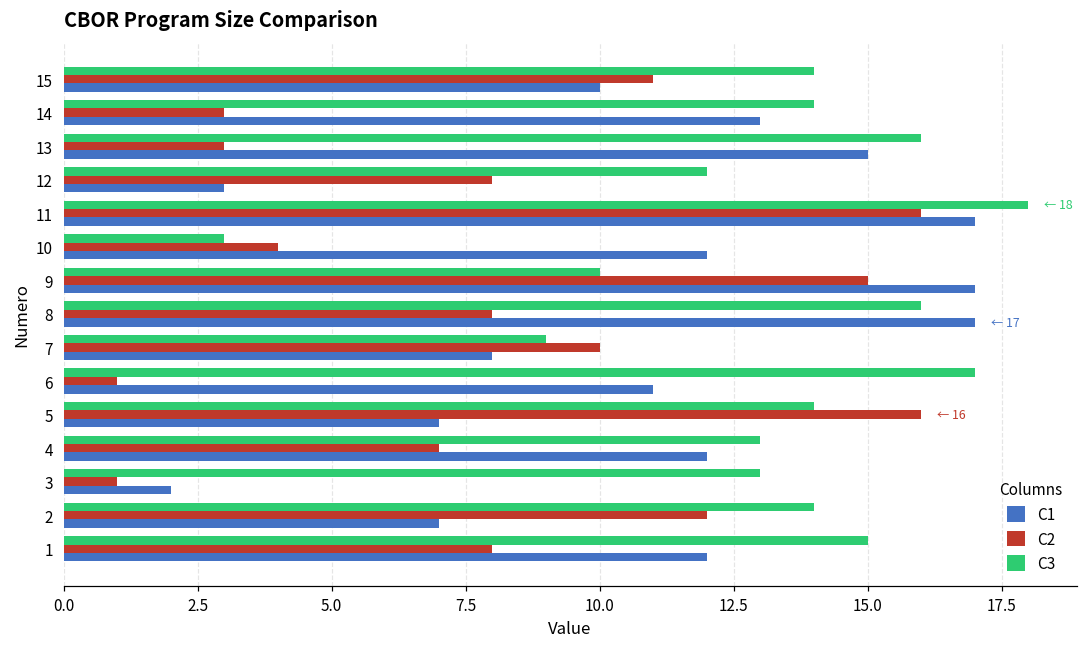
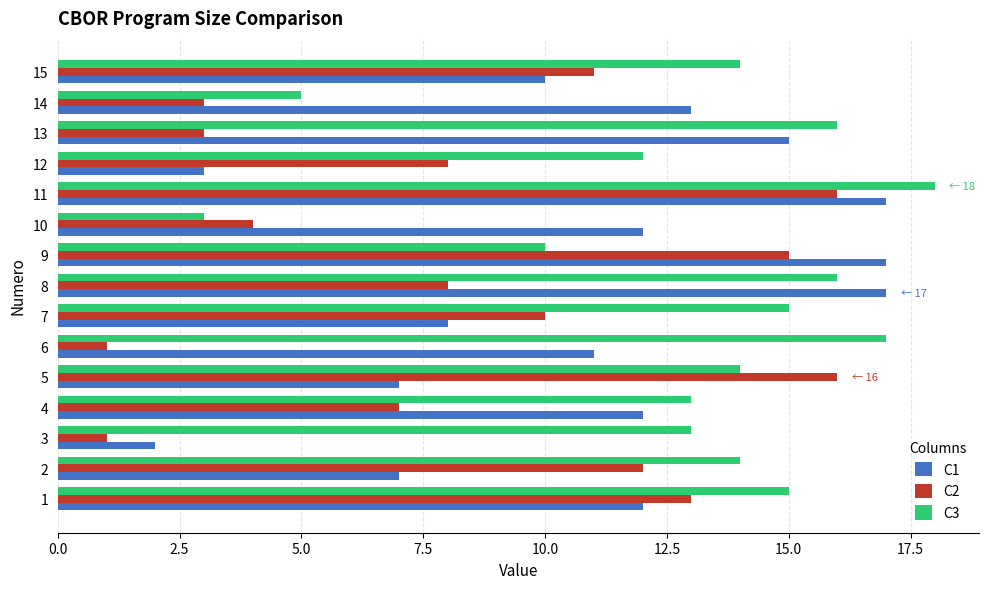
C3, 14: 14 -> 5
C3, 7: 9 -> 15
C2, 1: 8 -> 13
